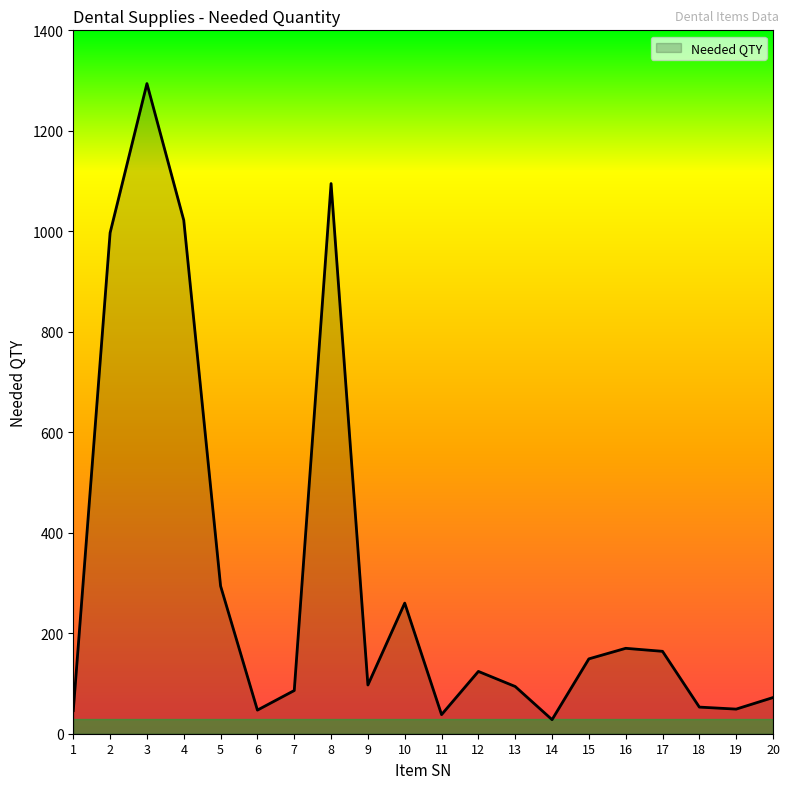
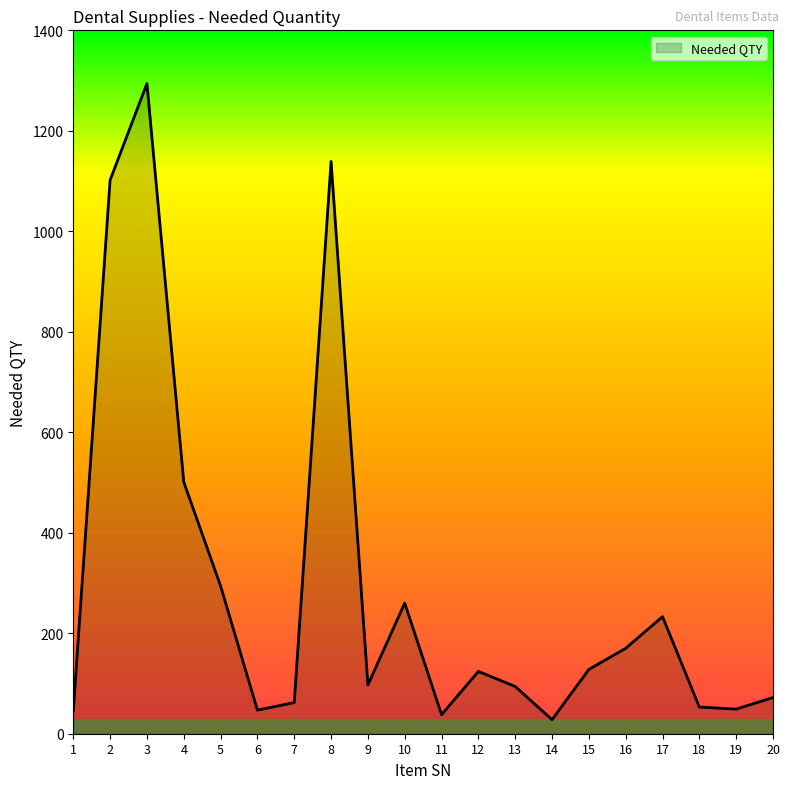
2: 1000 -> 1100
4: 1020 -> 500
7: 90 -> 60
8: 1100 -> 1140
15: 150 -> 130
17: 160 -> 230
